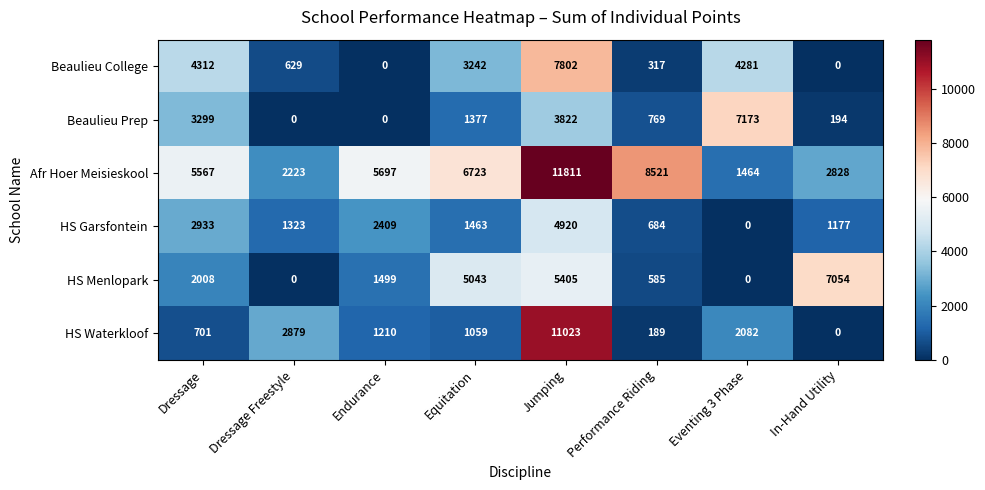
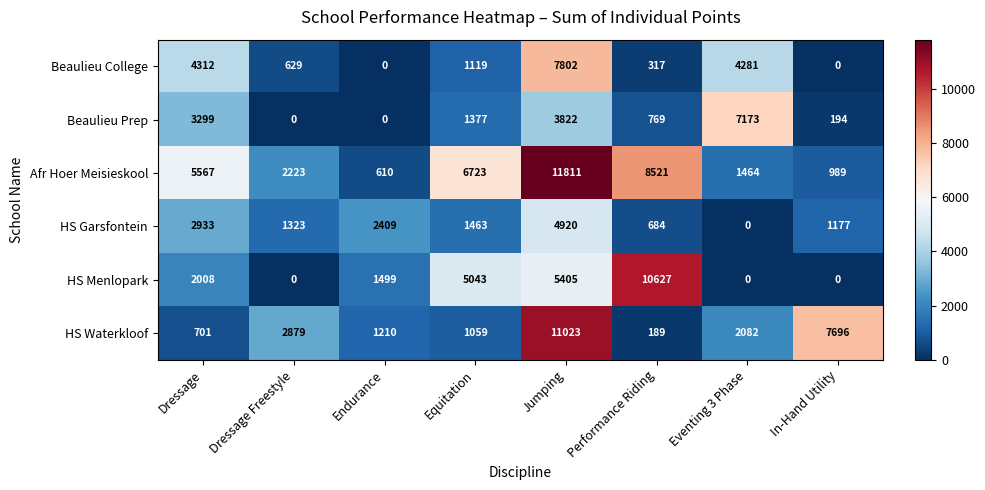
Beaulieu College, Equitation: 3242 -> 1119
Afr Hoer Meisieskool, Endurance: 5697 -> 610
Afr Hoer Meisieskool, In-Hand Utility: 2828 -> 989
HS Menlopark, Performance Riding: 585 -> 10627
HS Menlopark, In-Hand Utility: 7054 -> 0
HS Waterkloof, In-Hand Utility: 0 -> 7696
